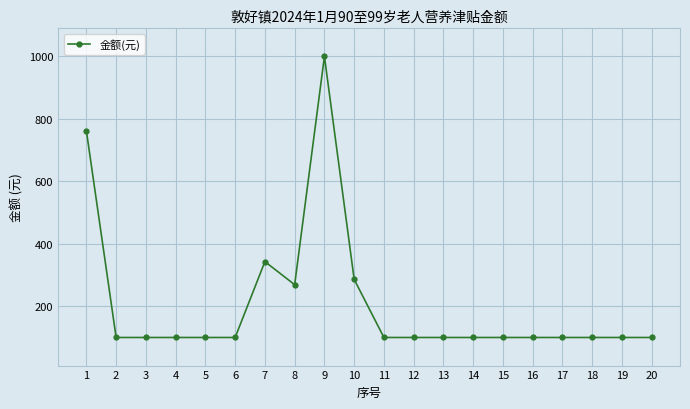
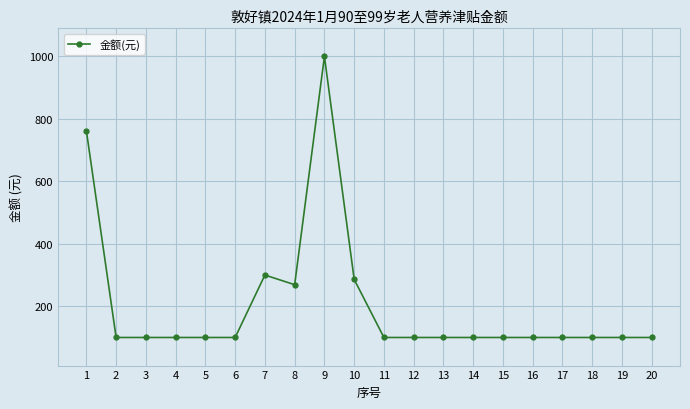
7: 340 -> 300
